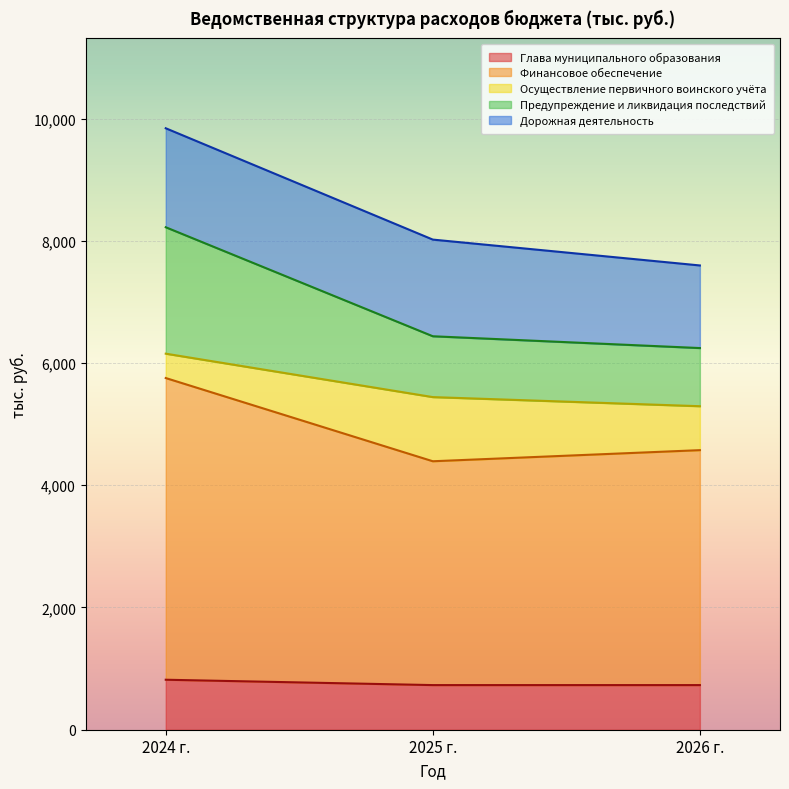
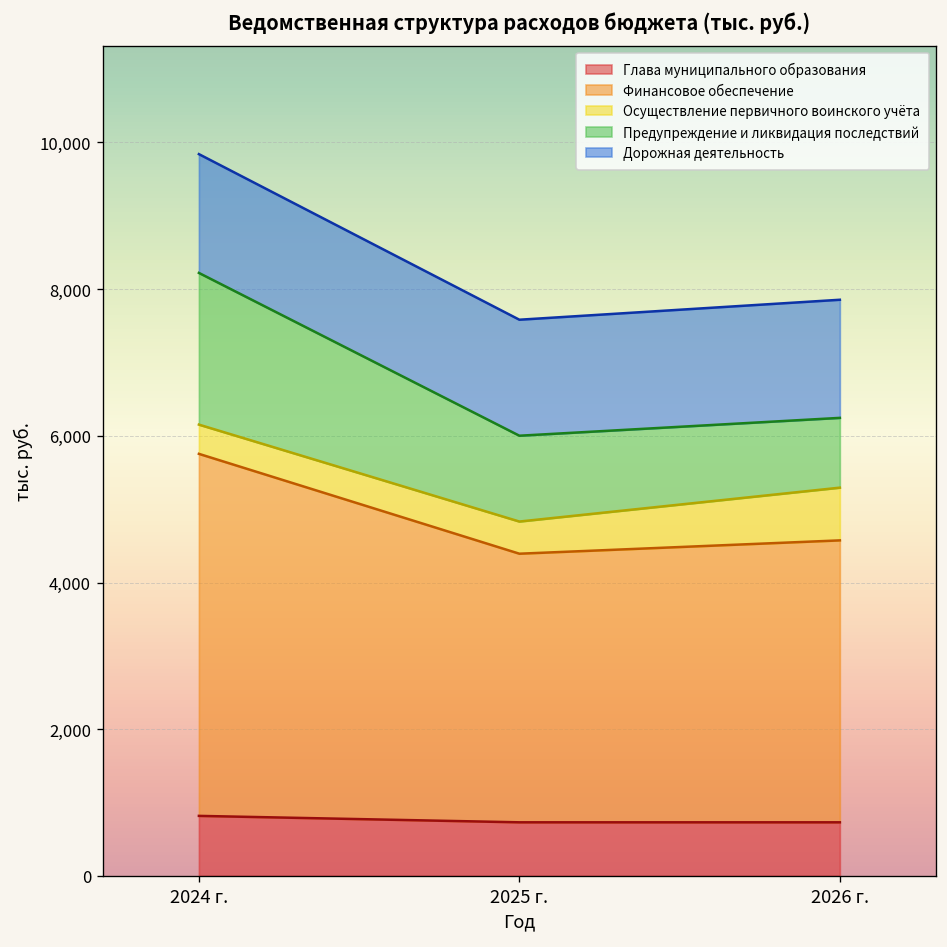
Осуществление первичного воинского учёта, 2025 г.: 1,000 -> 400
Предупреждение и ликвидация последствий, 2025 г.: 1,000 -> 1,200
Дорожная деятельность, 2026 г.: 1,400 -> 1,600
